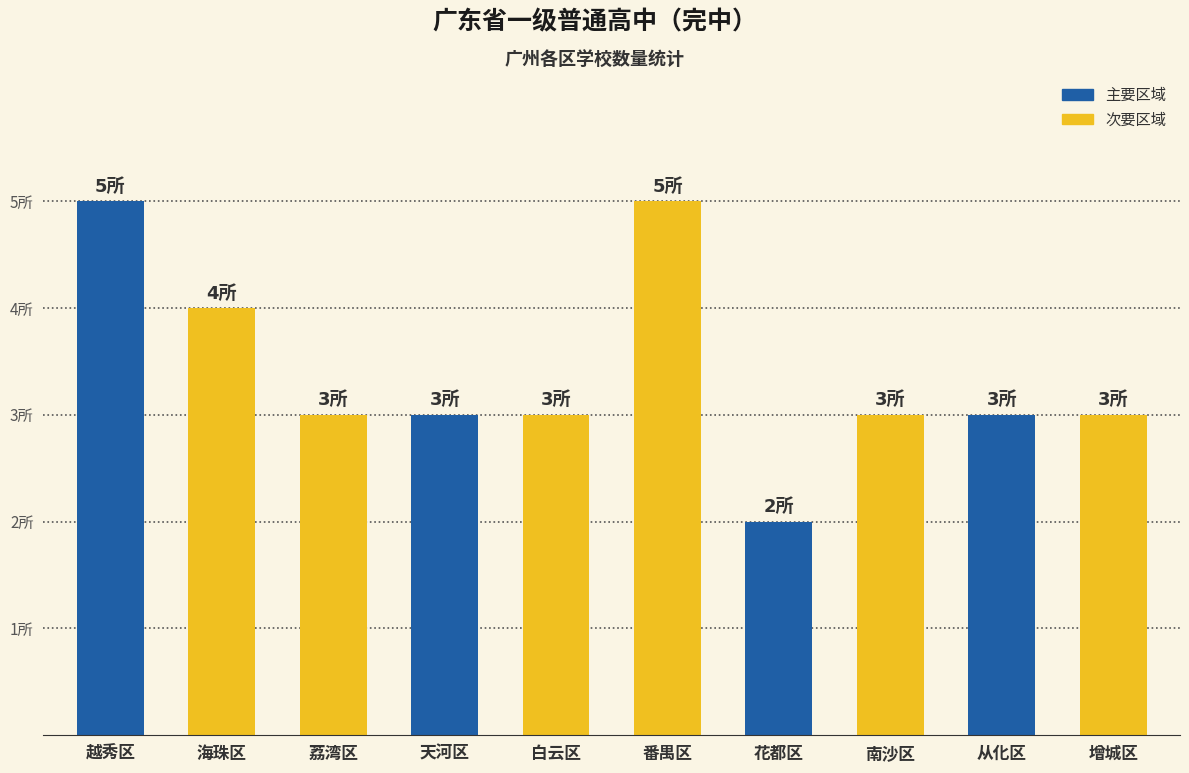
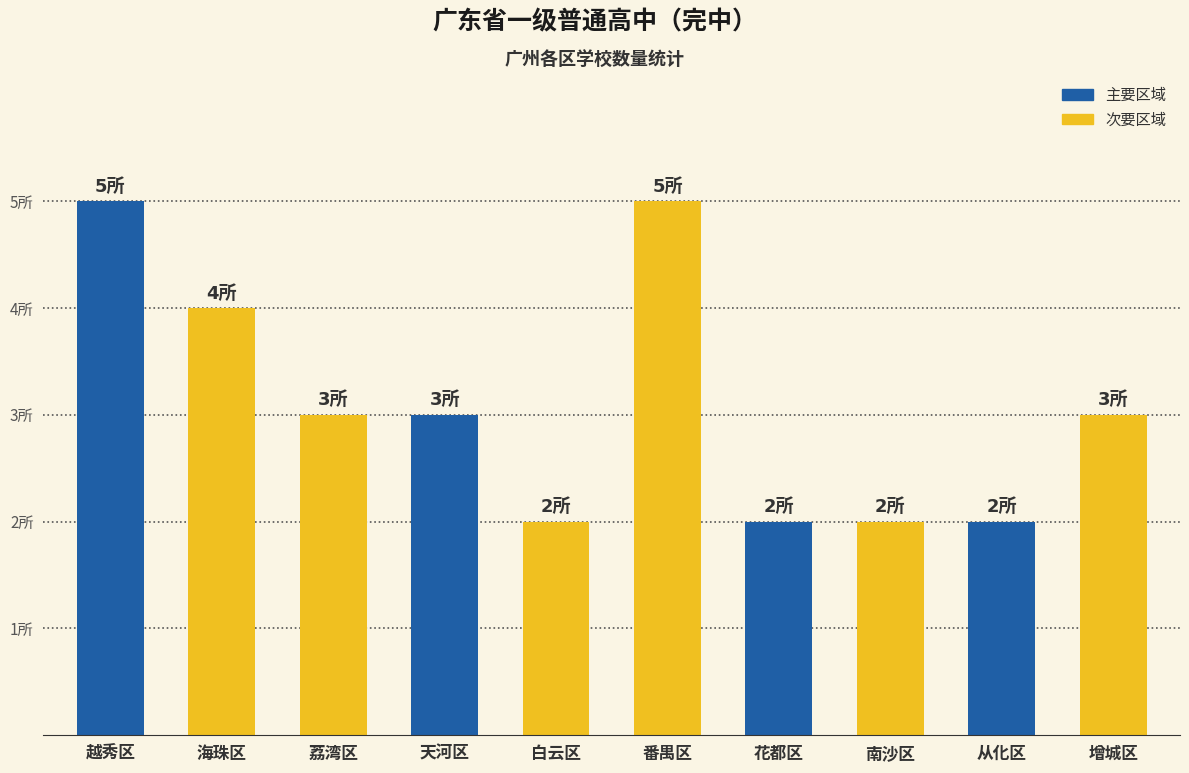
白云区: 3所 -> 2所
南沙区: 3所 -> 2所
从化区: 3所 -> 2所
